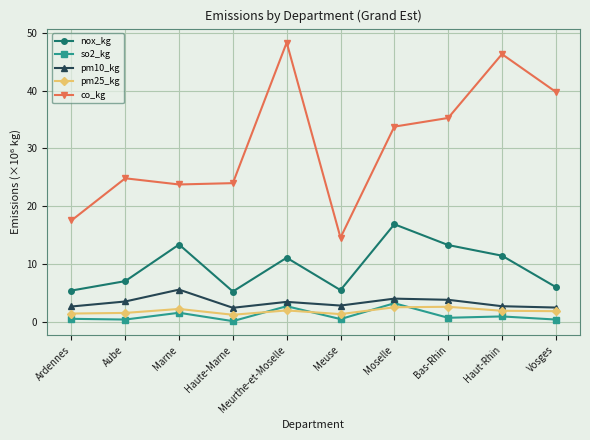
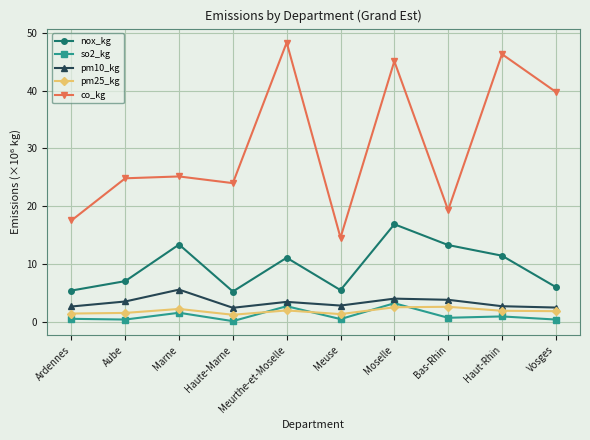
co_kg, Marne: 24 -> 25
co_kg, Moselle: 34 -> 45
co_kg, Bas-Rhin: 35 -> 19
